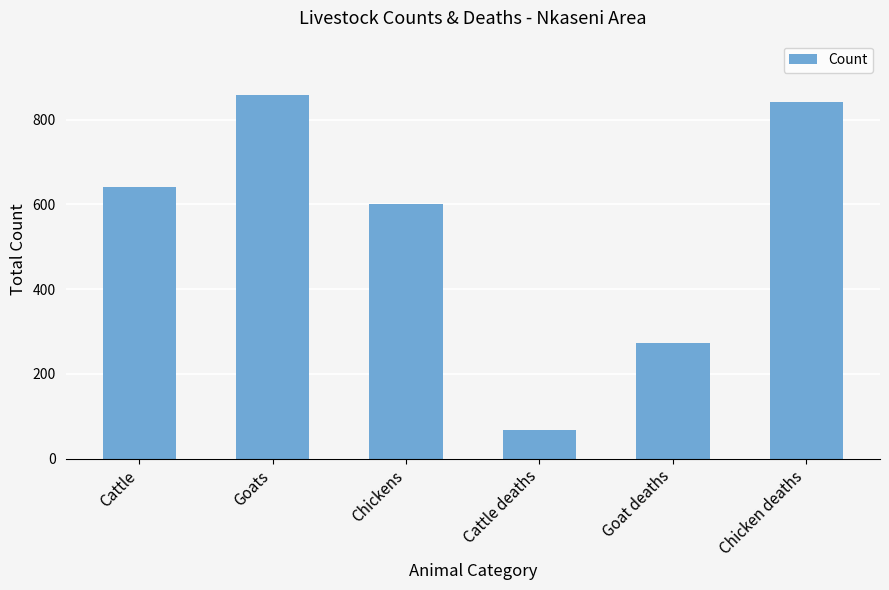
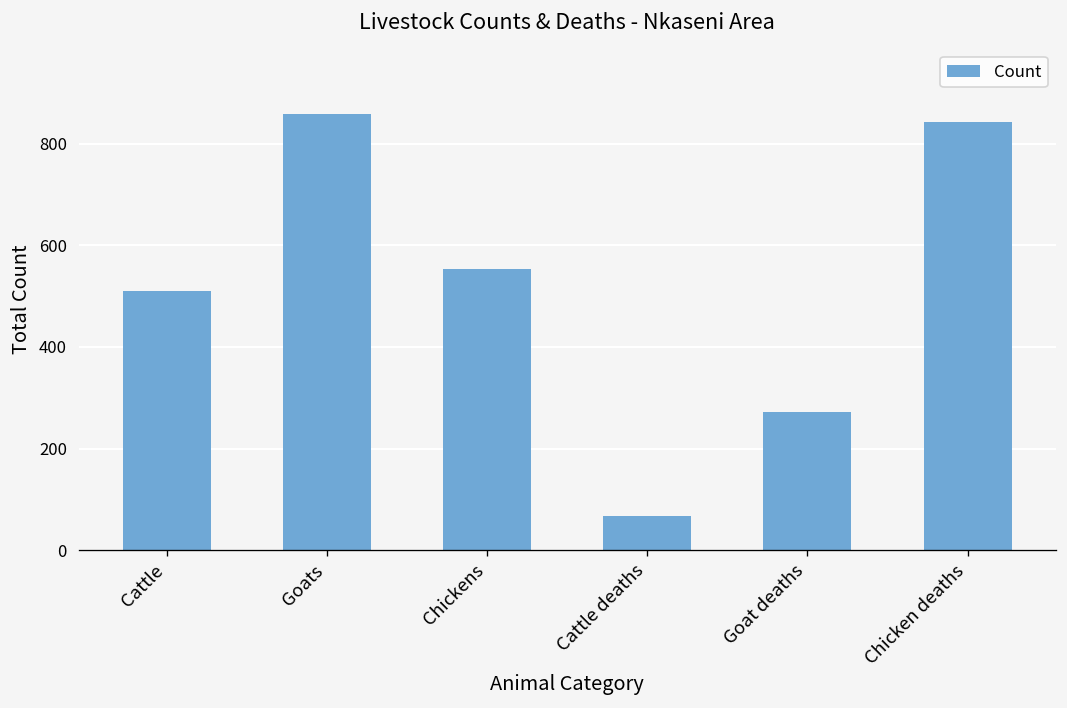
Cattle: 640 -> 510
Chickens: 600 -> 550
